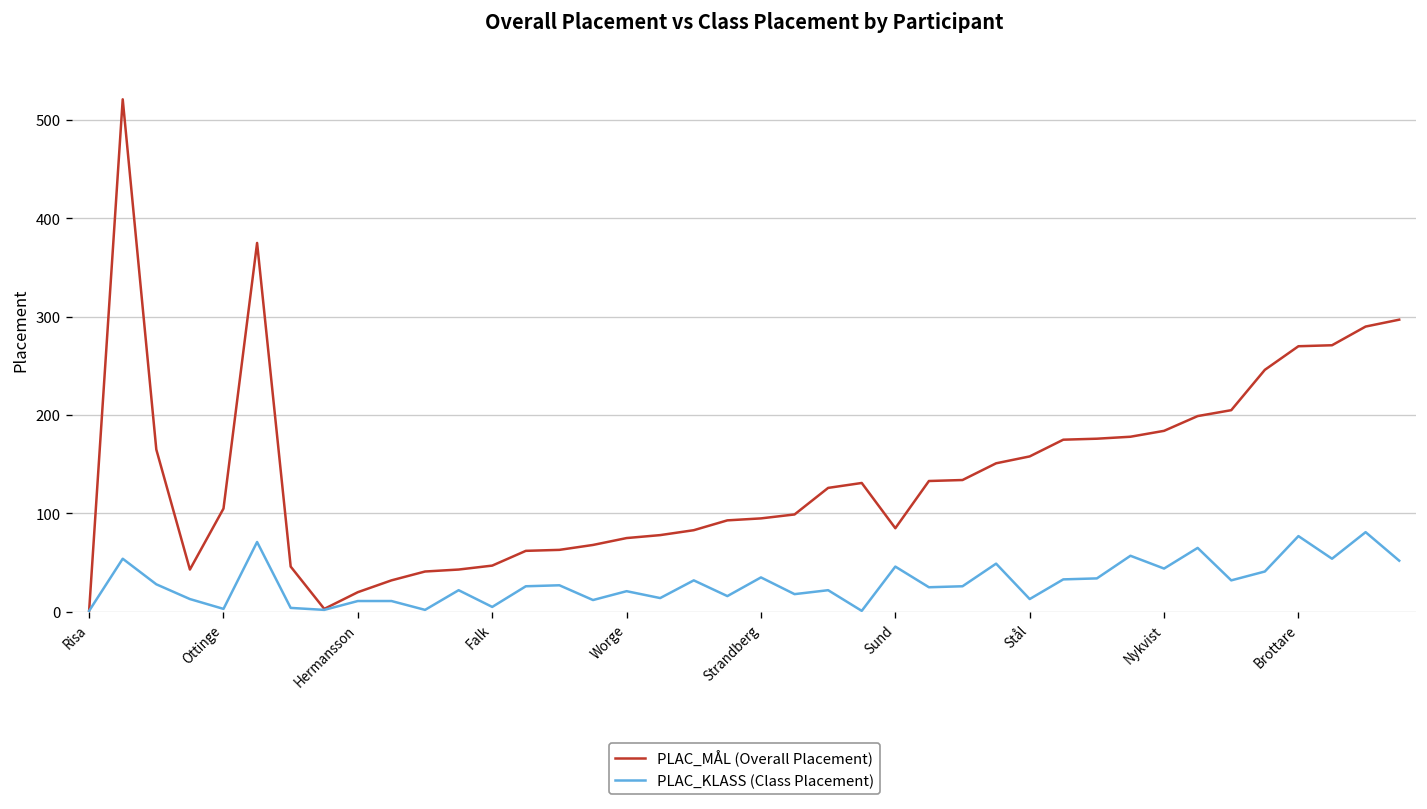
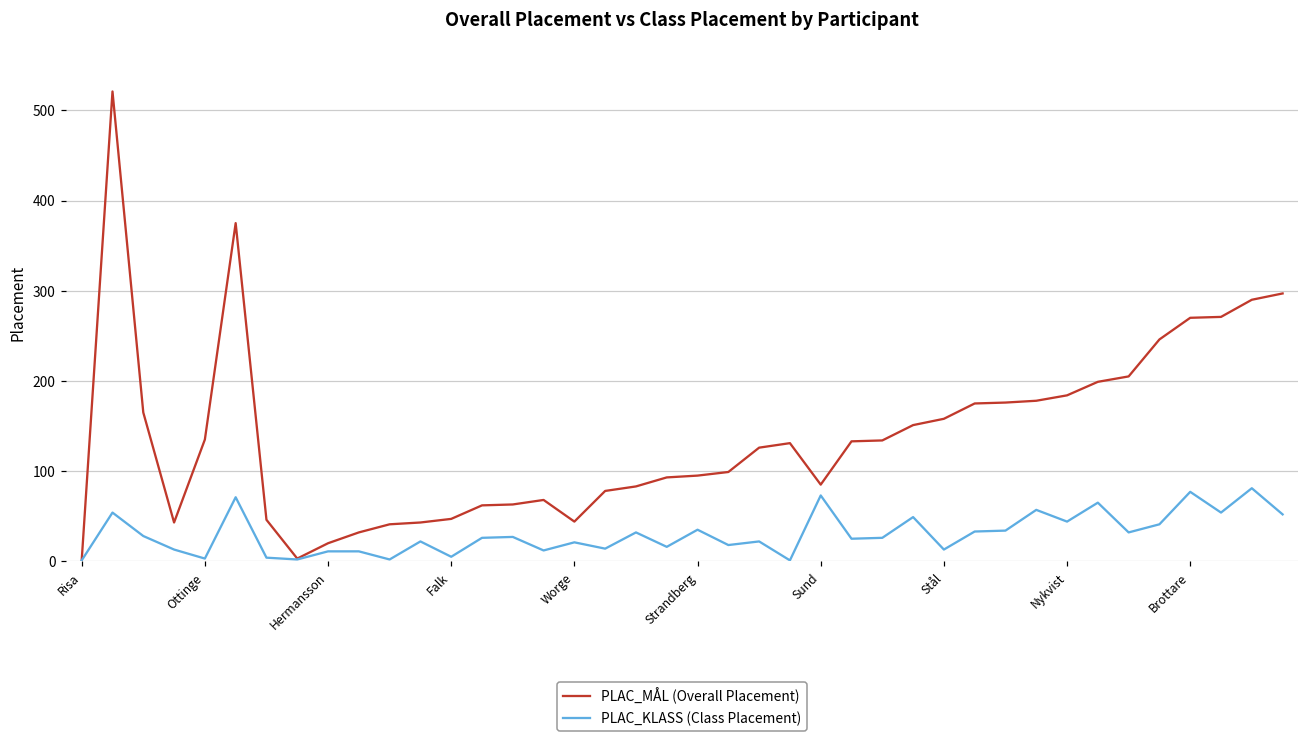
PLAC_MÅL (Overall Placement), Ottinge: 110 -> 140
PLAC_MÅL (Overall Placement), Worge: 80 -> 40
PLAC_KLASS (Class Placement), Sund: 50 -> 70
